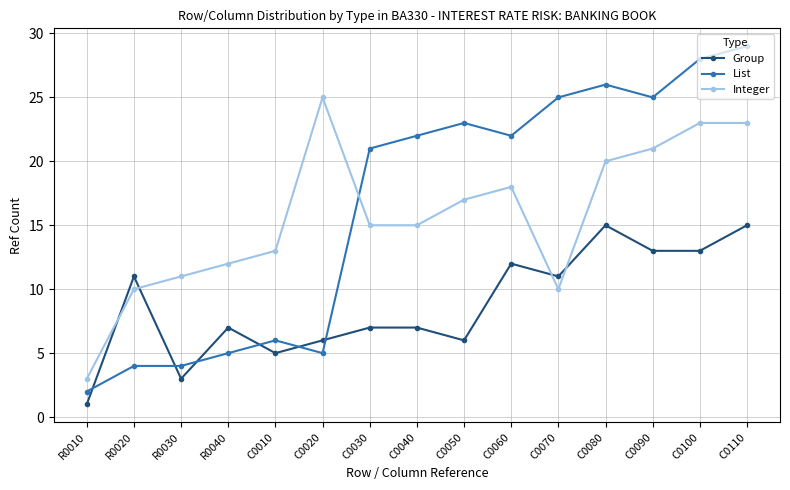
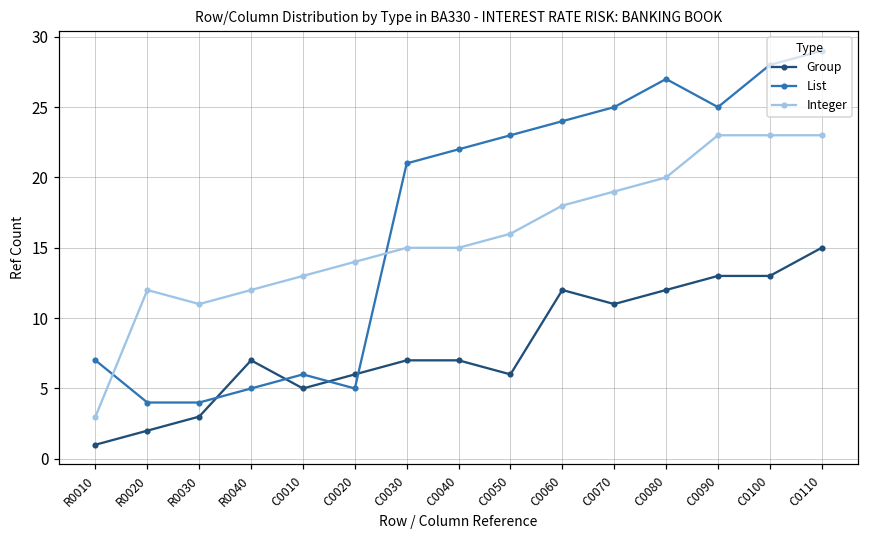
List, R0010: 2 -> 7
Group, R0020: 11 -> 2
Integer, R0020: 10 -> 12
Integer, C0020: 25 -> 14
Integer, C0050: 17 -> 16
List, C0060: 22 -> 24
Integer, C0070: 10 -> 19
Group, C0080: 15 -> 12
List, C0080: 26 -> 27
Integer, C0090: 21 -> 23
